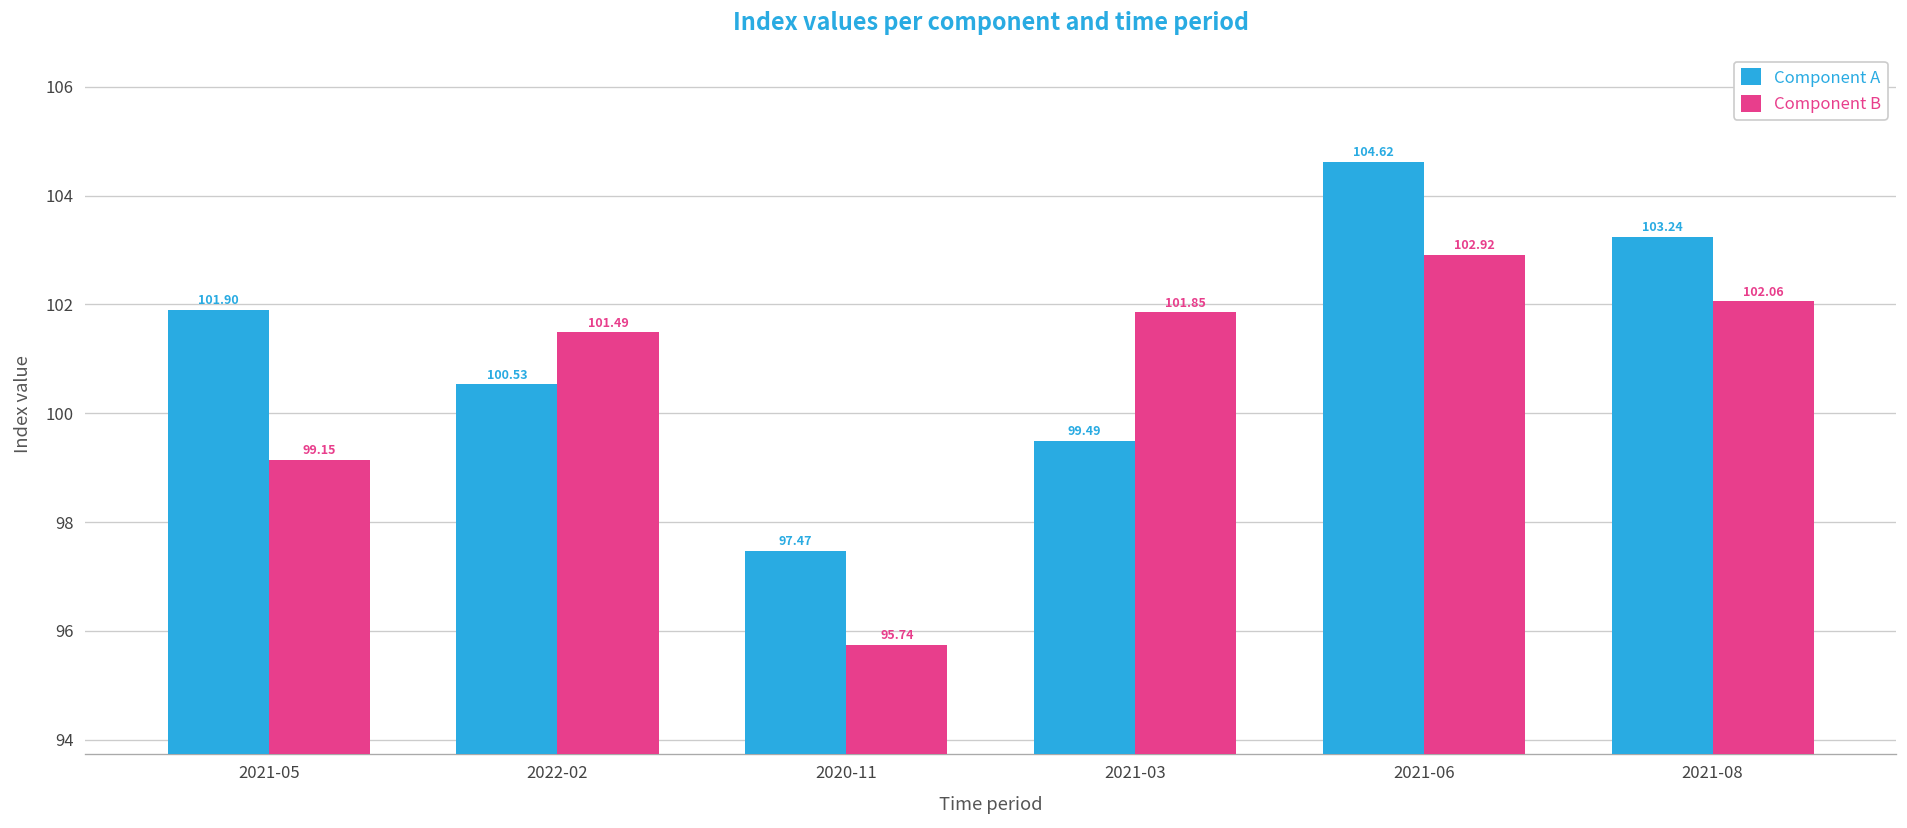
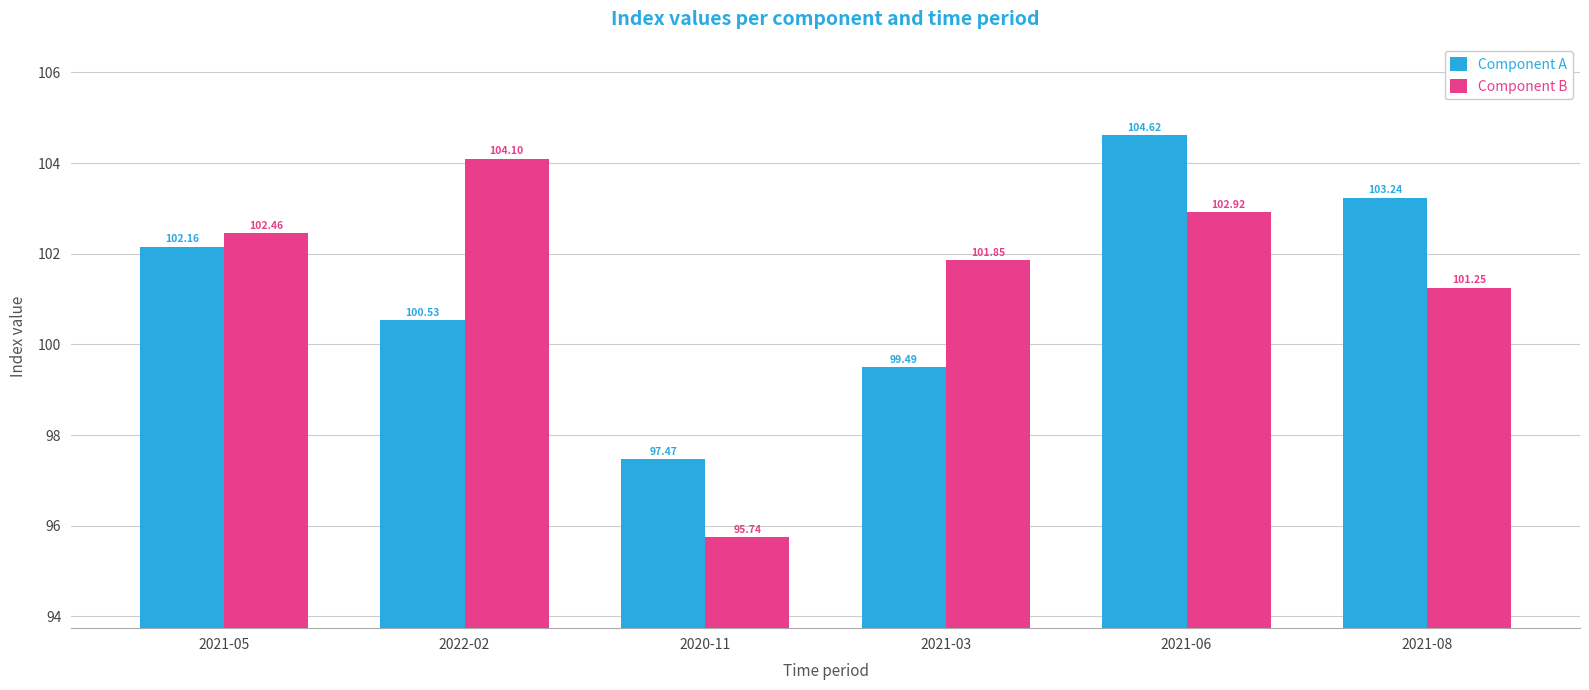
Component A, 2021-05: 101.90 -> 102.16
Component B, 2021-05: 99.15 -> 102.46
Component B, 2022-02: 101.49 -> 104.10
Component B, 2021-08: 102.06 -> 101.25
